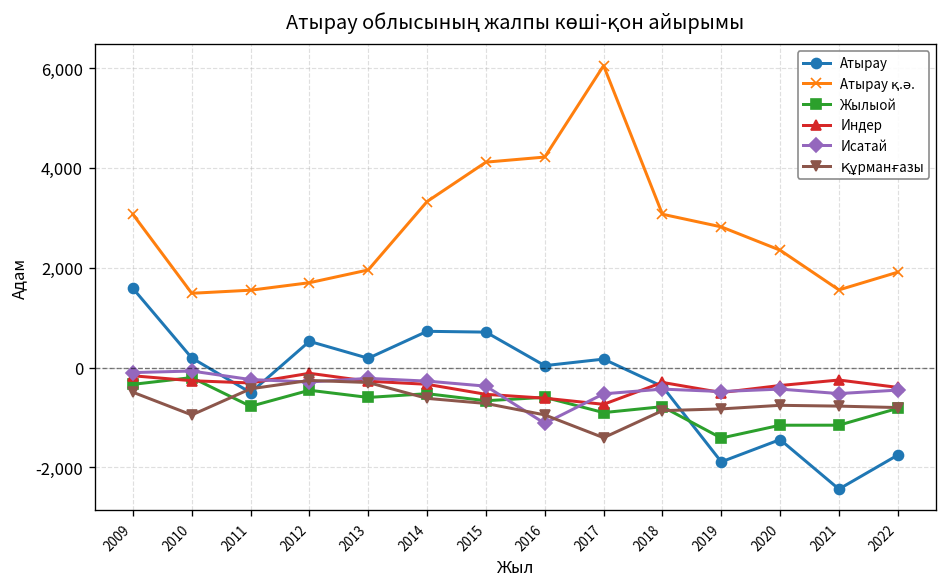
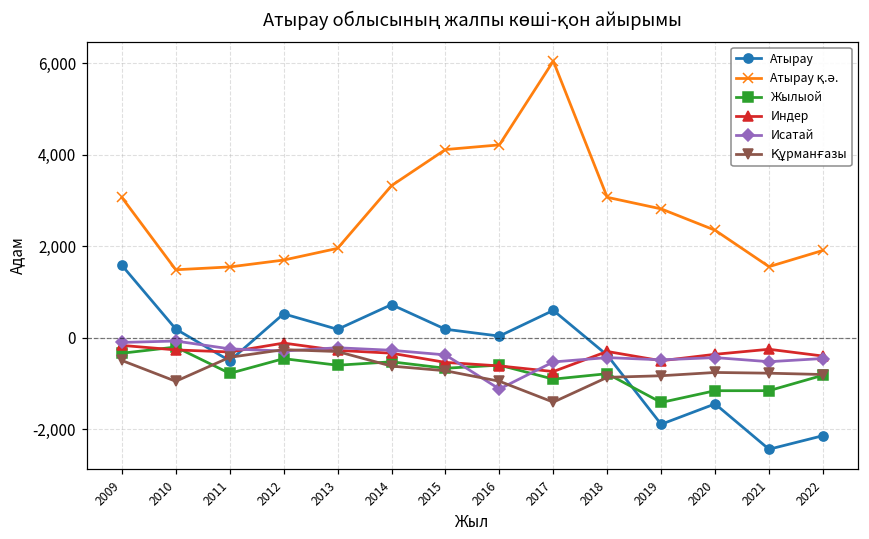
Атырау, 2015: 700 -> 200
Атырау, 2017: 200 -> 600
Атырау, 2022: -1,800 -> -2,100
